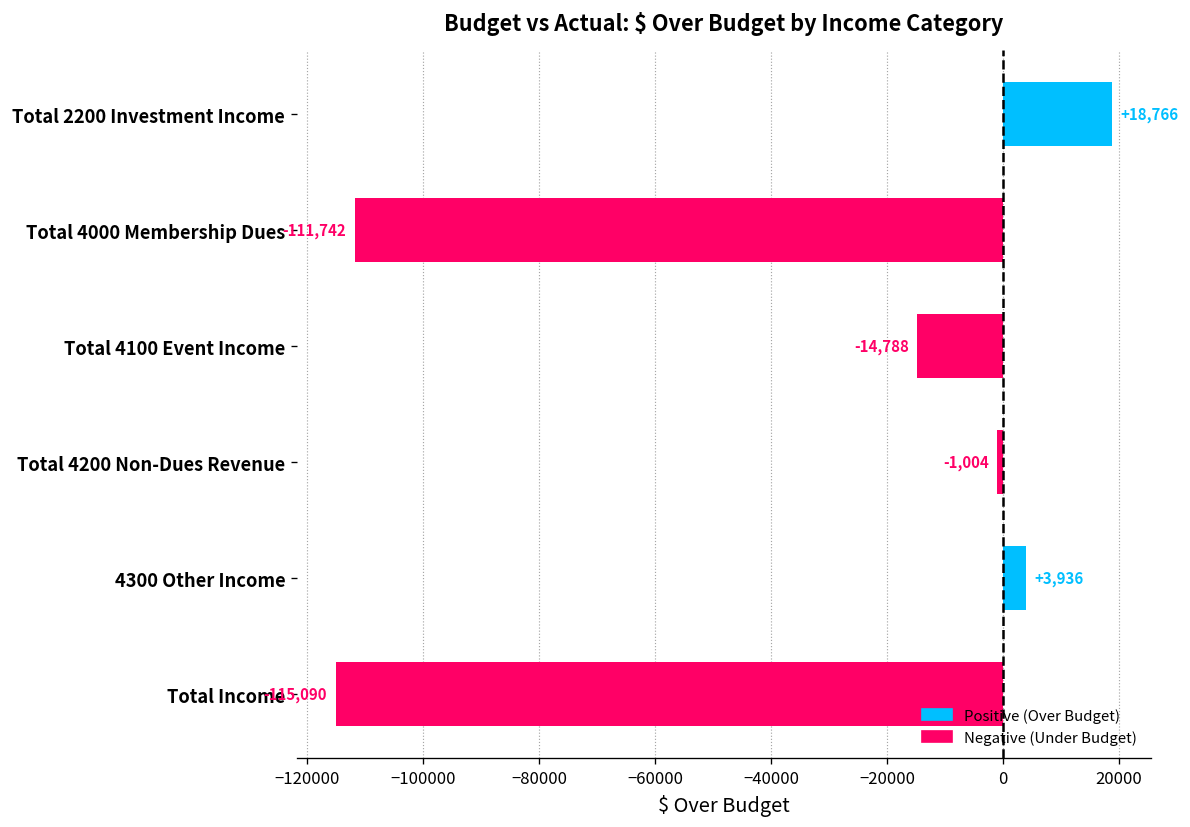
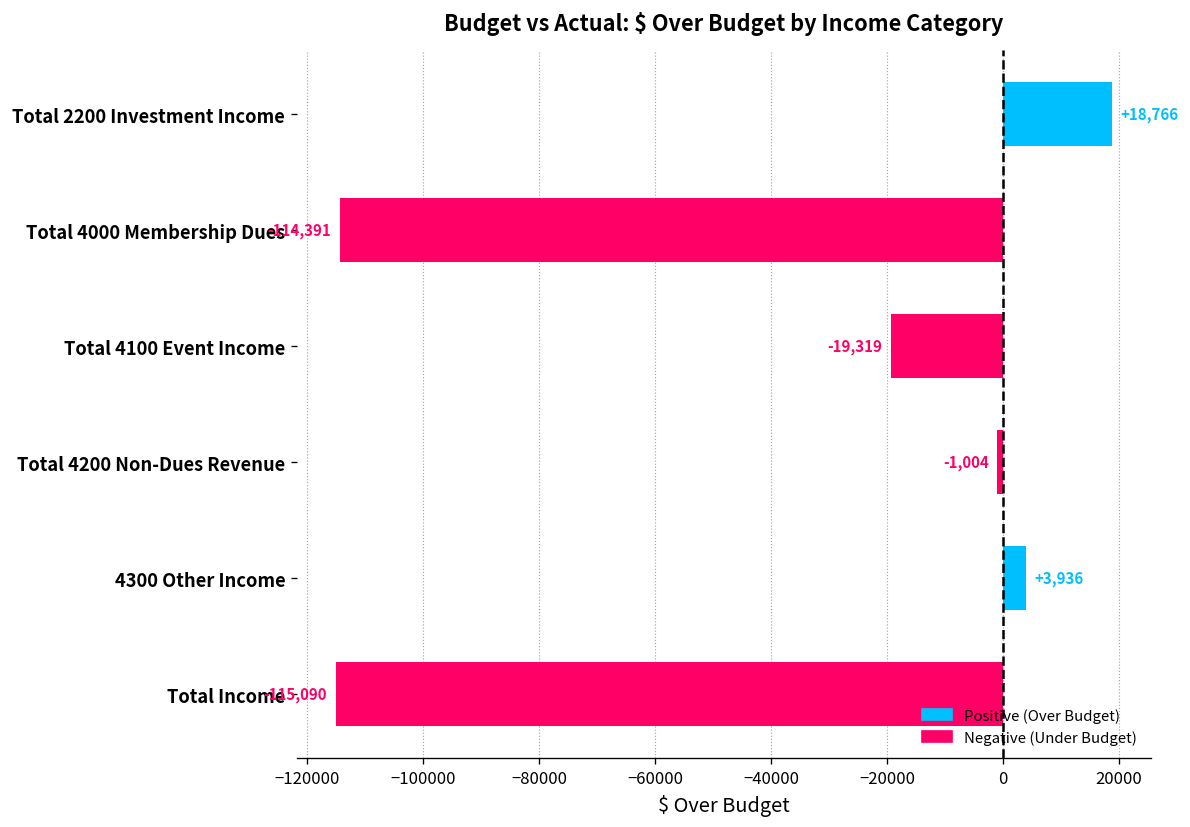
Total 4000 Membership Dues: -111,742 -> -114,391
Total 4100 Event Income: -14,788 -> -19,319
